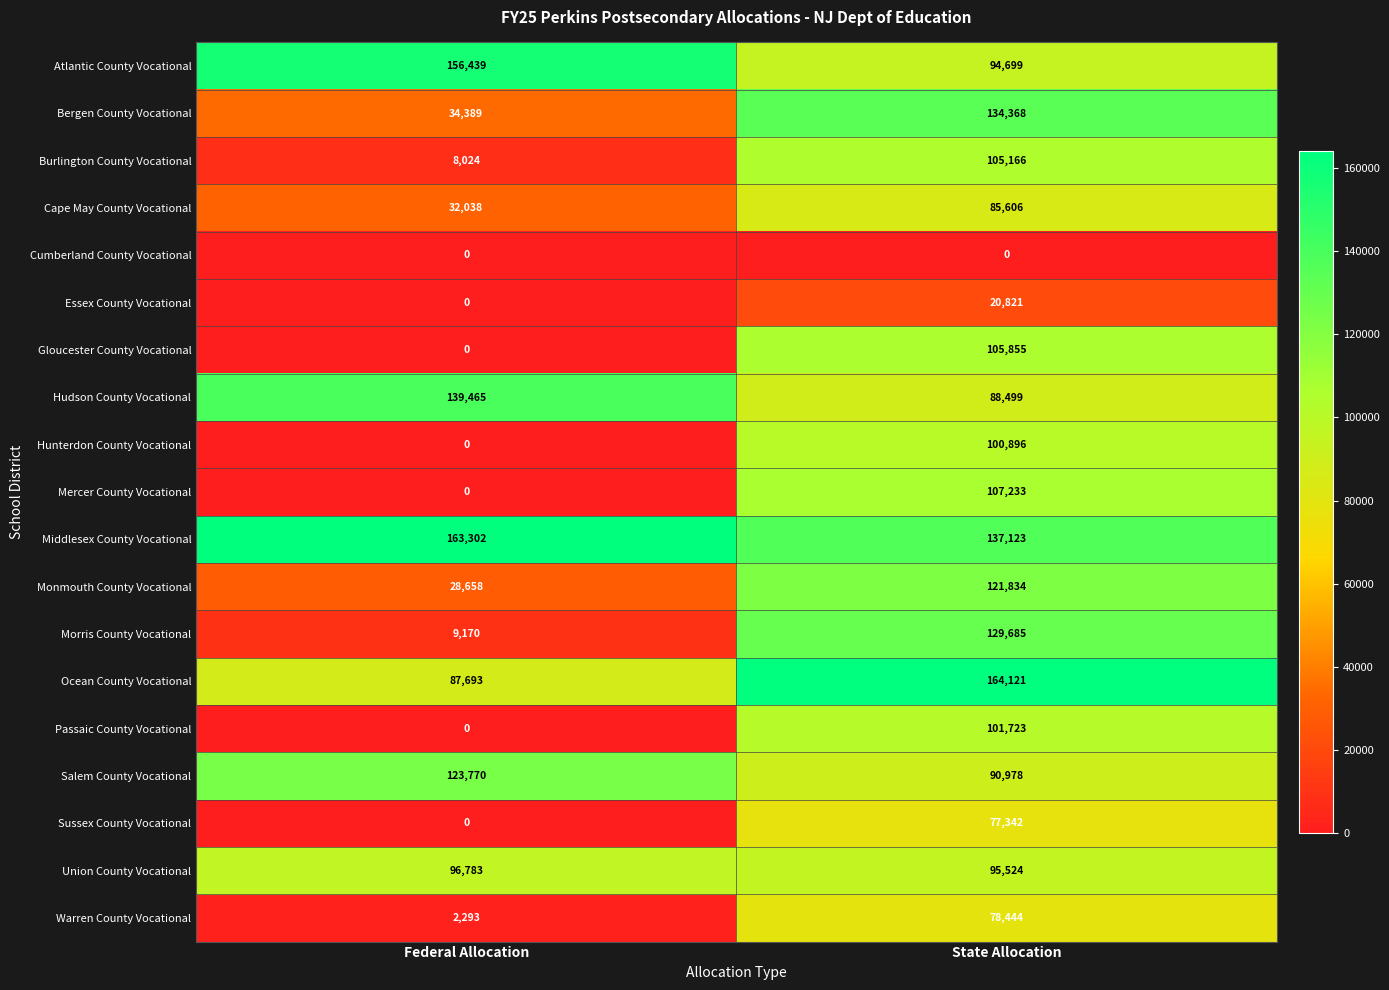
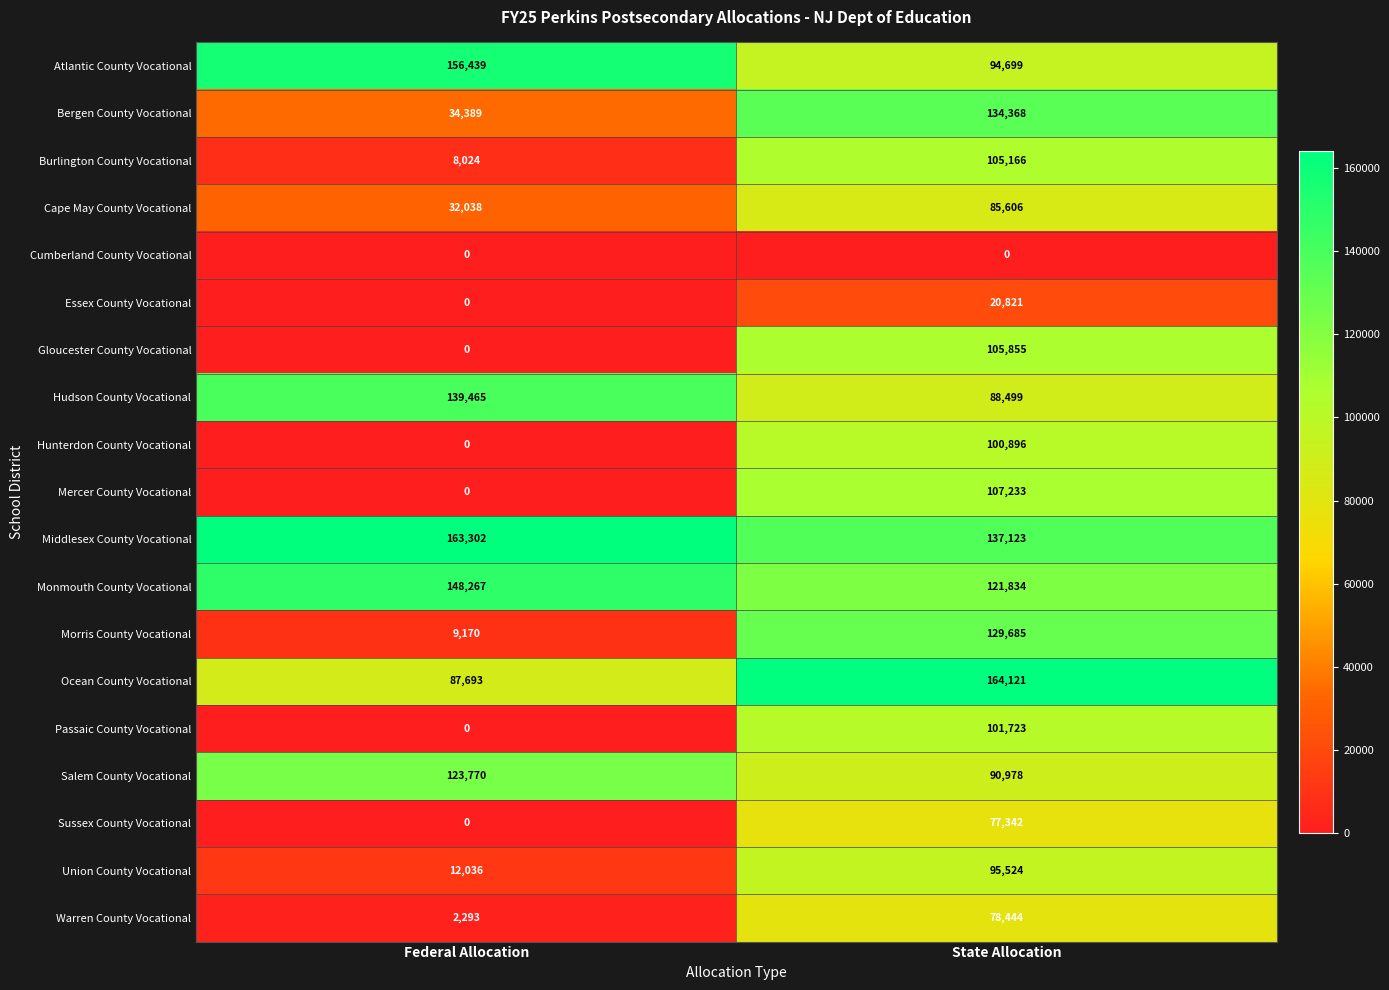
Monmouth County Vocational, Federal Allocation: 28,658 -> 148,267
Union County Vocational, Federal Allocation: 96,783 -> 12,036
